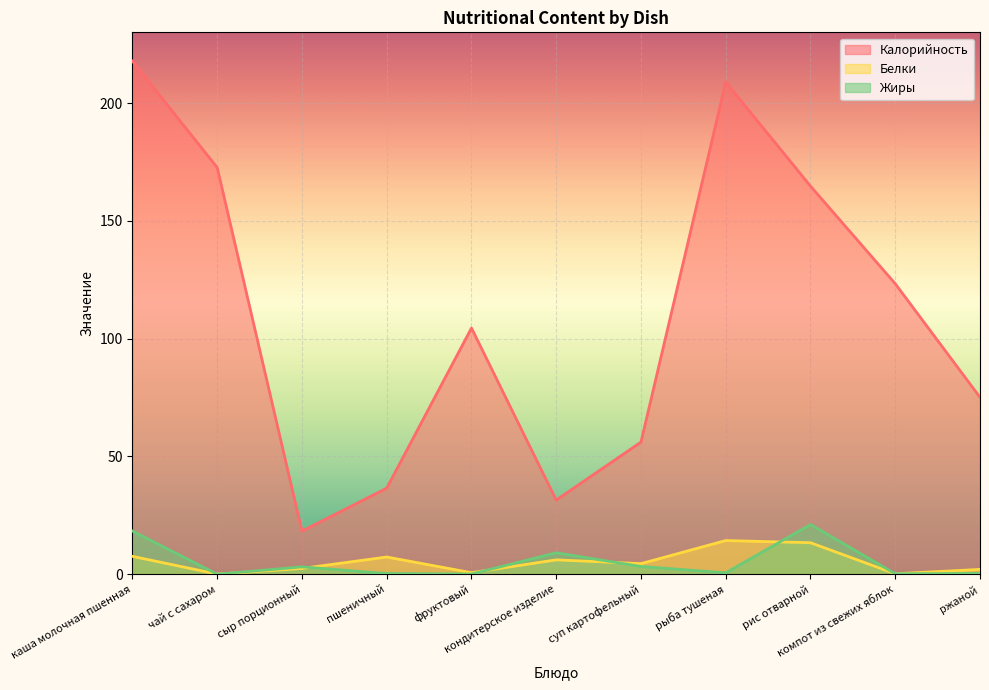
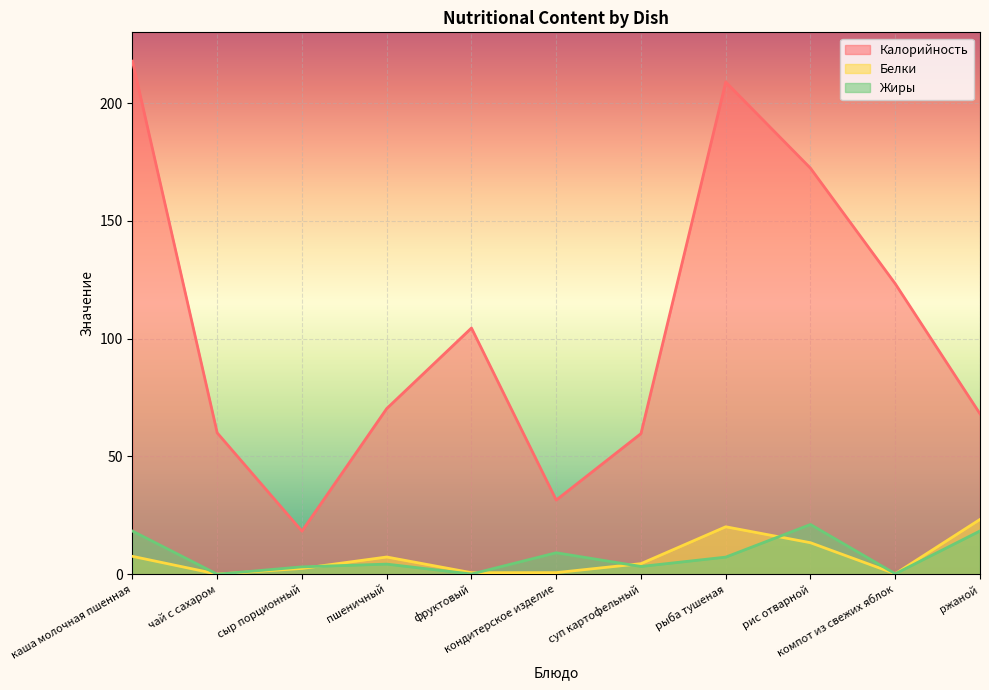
Калорийность, чай с сахаром: 173 -> 60
Калорийность, пшеничный: 37 -> 70
Жиры, пшеничный: 0 -> 4
Белки, кондитерское изделие: 6 -> 1
Калорийность, суп картофельный: 56 -> 60
Белки, рыба тушеная: 14 -> 20
Жиры, рыба тушеная: 1 -> 7
Калорийность, рис отварной: 165 -> 172
Калорийность, ржаной: 75 -> 68
Белки, ржаной: 2 -> 23
Жиры, ржаной: 0 -> 18
